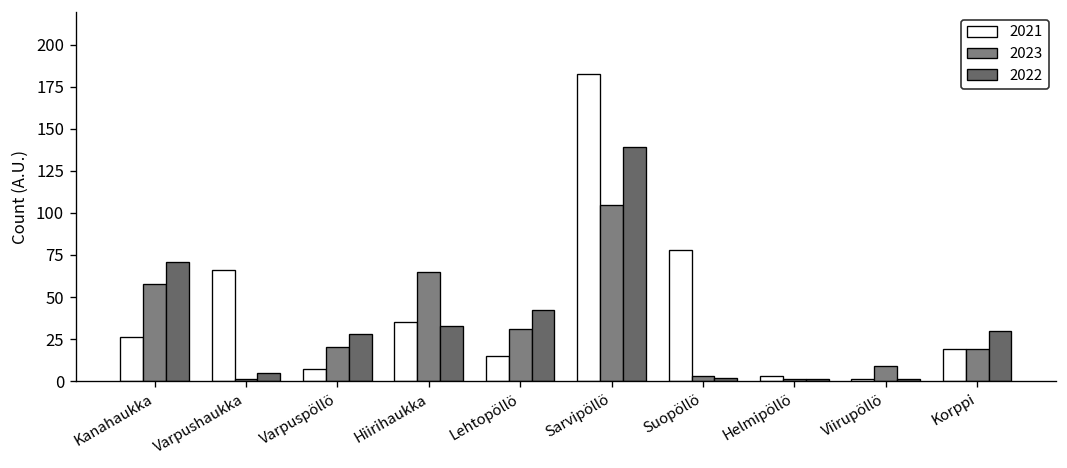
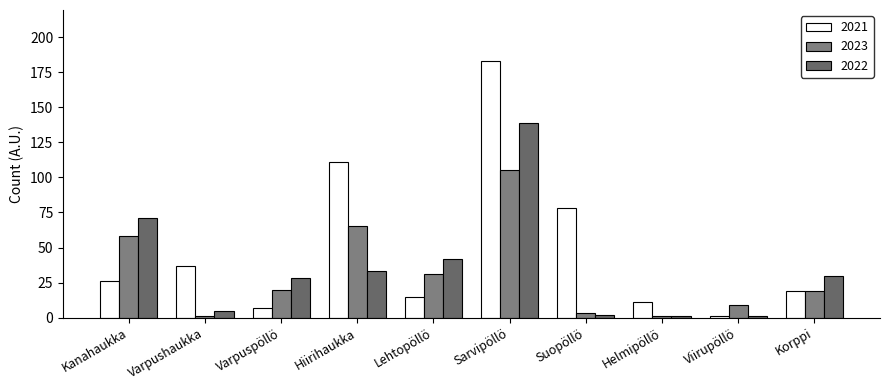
2021, Varpushaukka: 66 -> 37
2021, Hiirihaukka: 35 -> 111
2021, Helmipöllö: 3 -> 11
